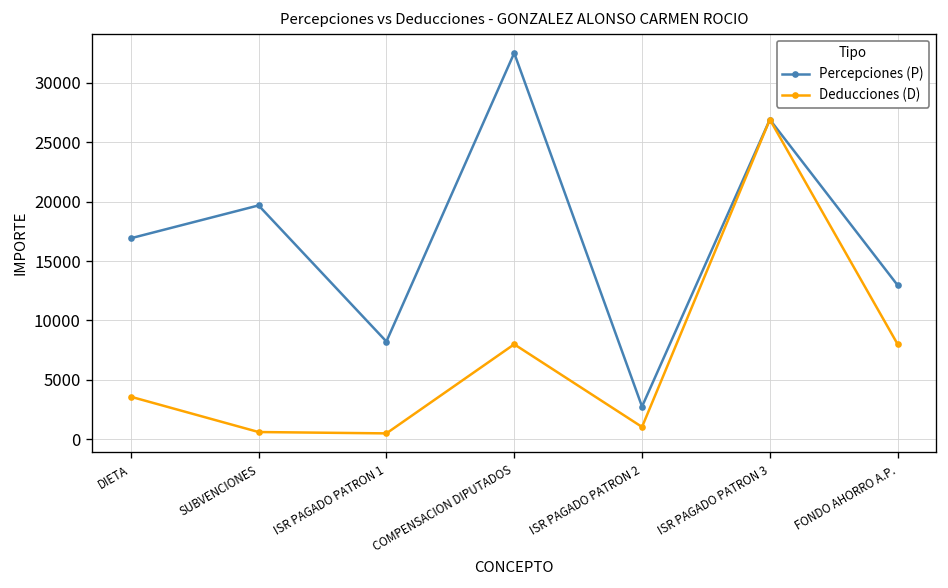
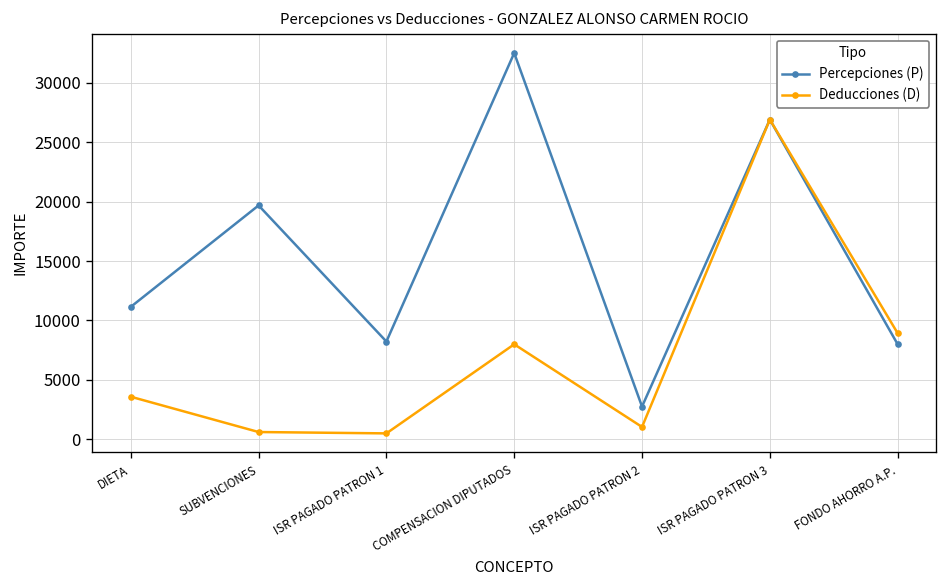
Percepciones (P), DIETA: 17000 -> 11000
Percepciones (P), FONDO AHORRO A.P.: 13000 -> 8000
Deducciones (D), FONDO AHORRO A.P.: 8000 -> 9000
